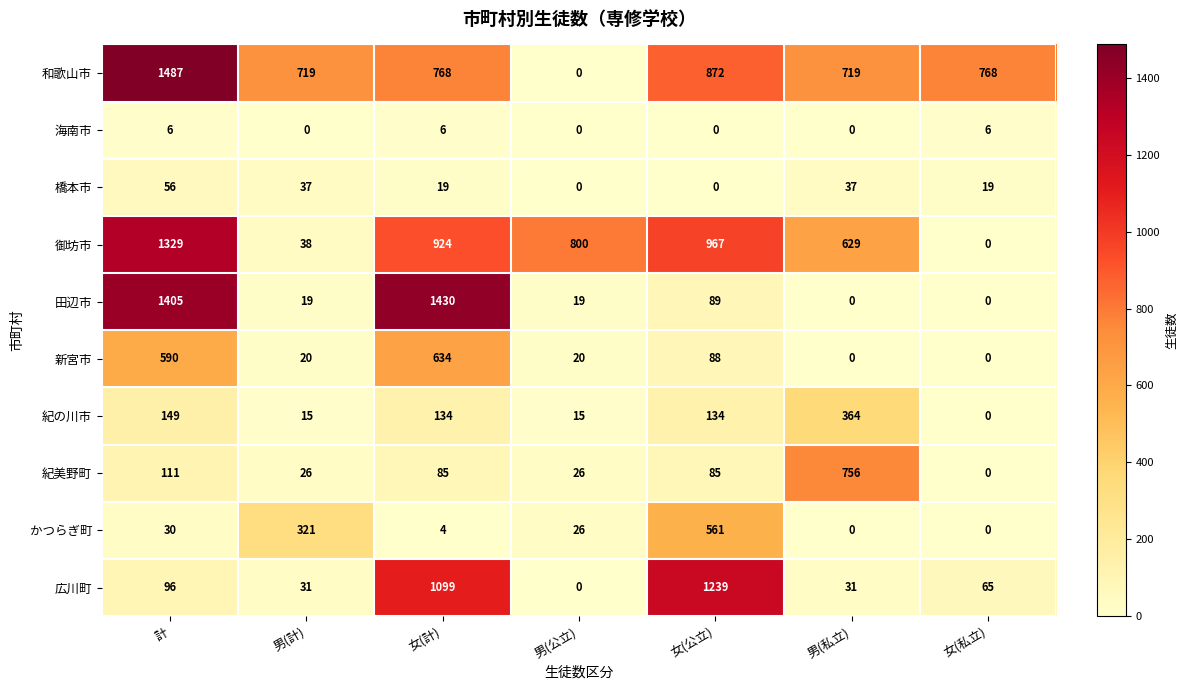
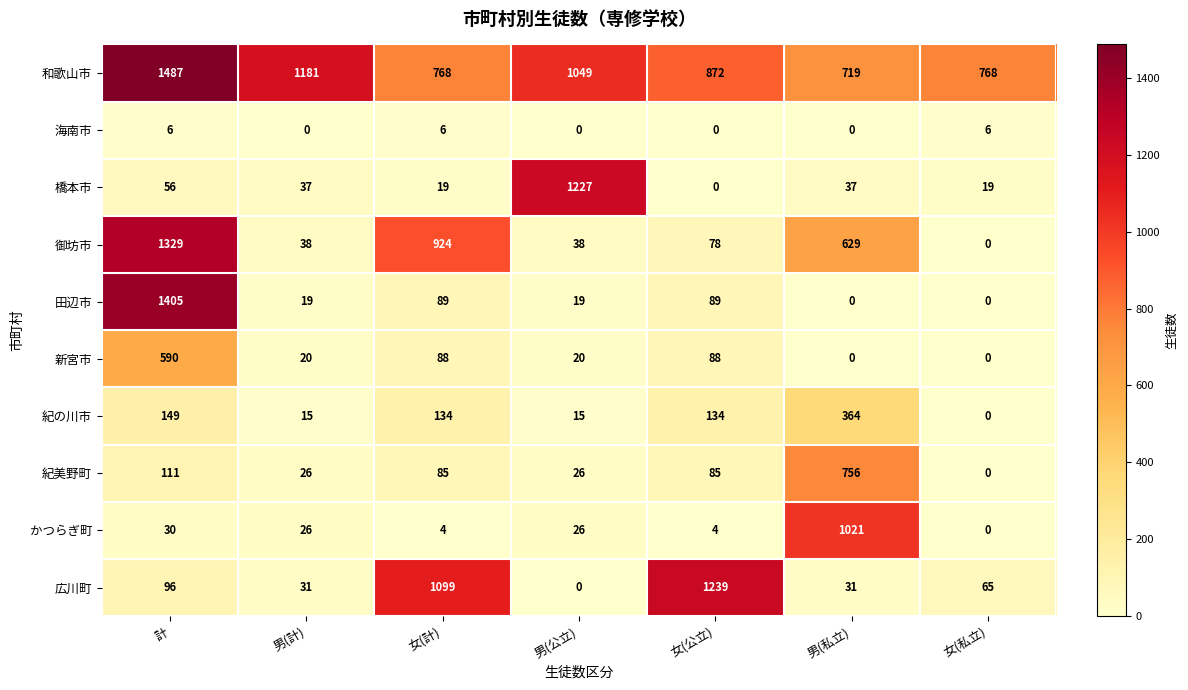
和歌山市, 男(計): 719 -> 1181
和歌山市, 男(公立): 0 -> 1049
橋本市, 男(公立): 0 -> 1227
御坊市, 男(公立): 800 -> 38
御坊市, 女(公立): 967 -> 78
田辺市, 女(計): 1430 -> 89
新宮市, 女(計): 634 -> 88
かつらぎ町, 男(計): 321 -> 26
かつらぎ町, 女(公立): 561 -> 4
かつらぎ町, 男(私立): 0 -> 1021
